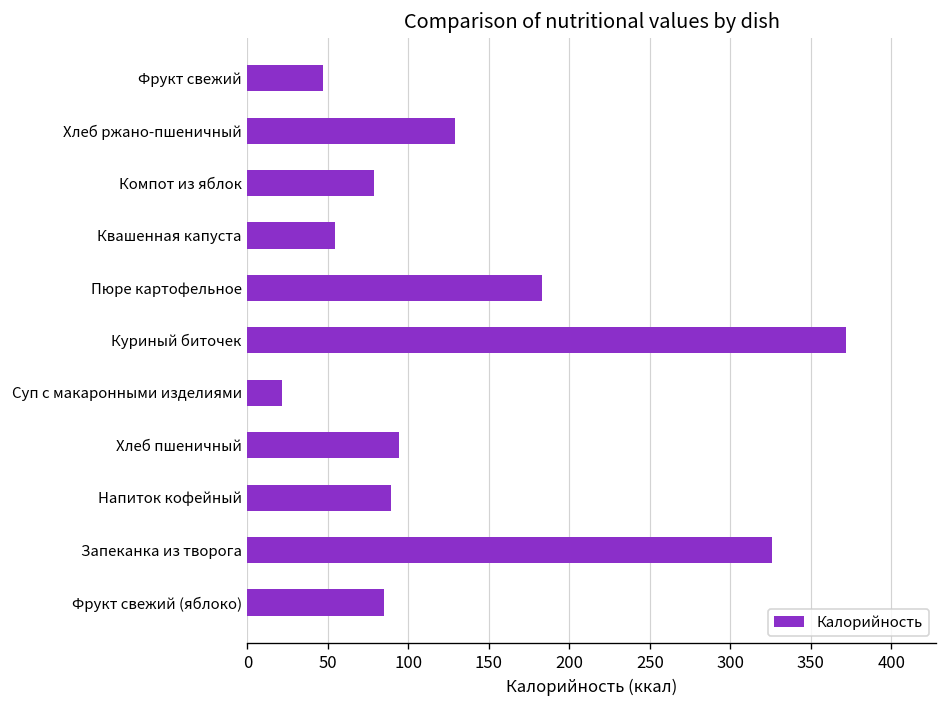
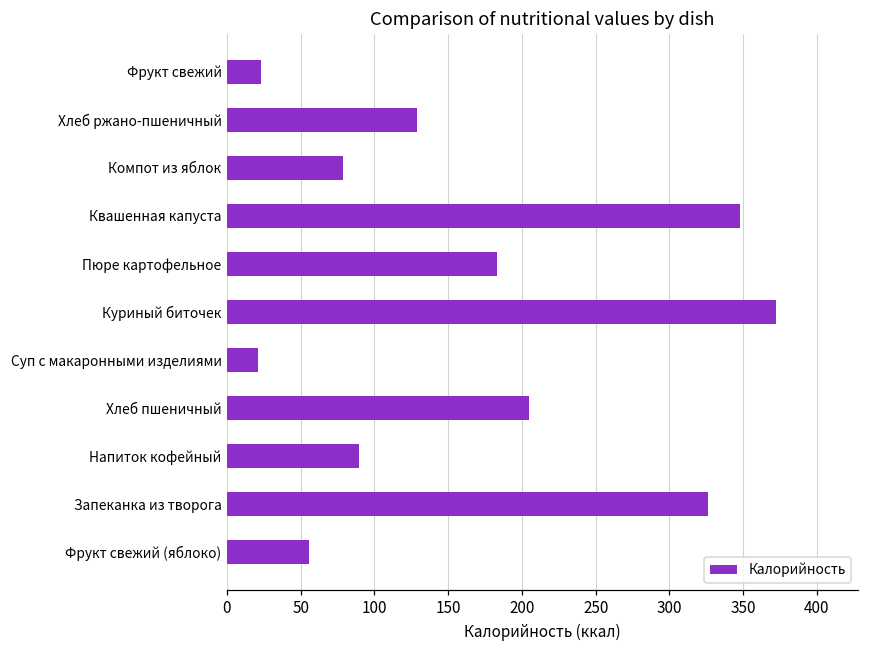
Фрукт свежий: 47 -> 23
Квашенная капуста: 54 -> 348
Хлеб пшеничный: 94 -> 205
Фрукт свежий (яблоко): 85 -> 55
